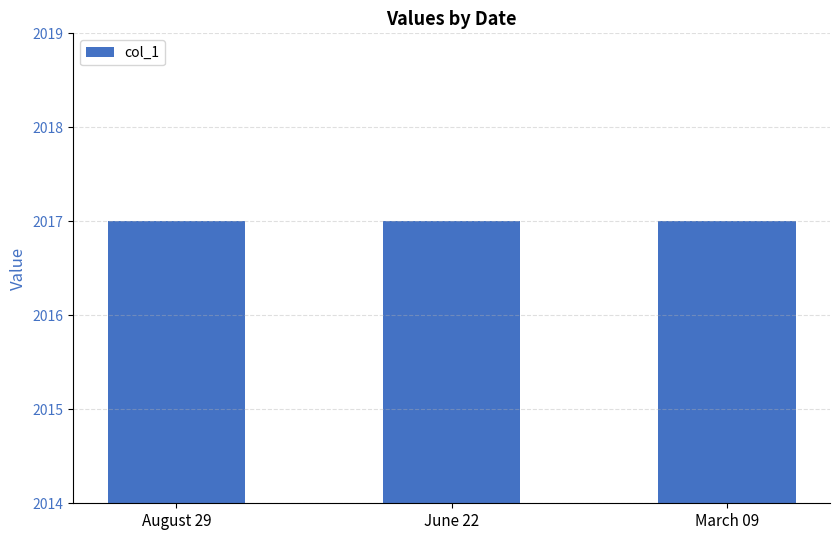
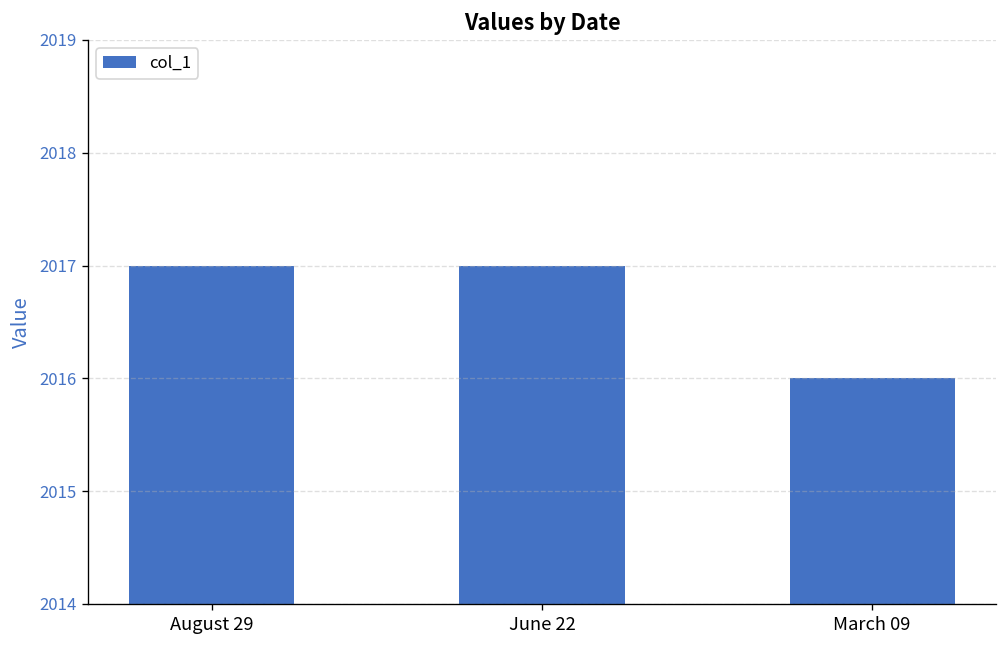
March 09: 2017 -> 2016
